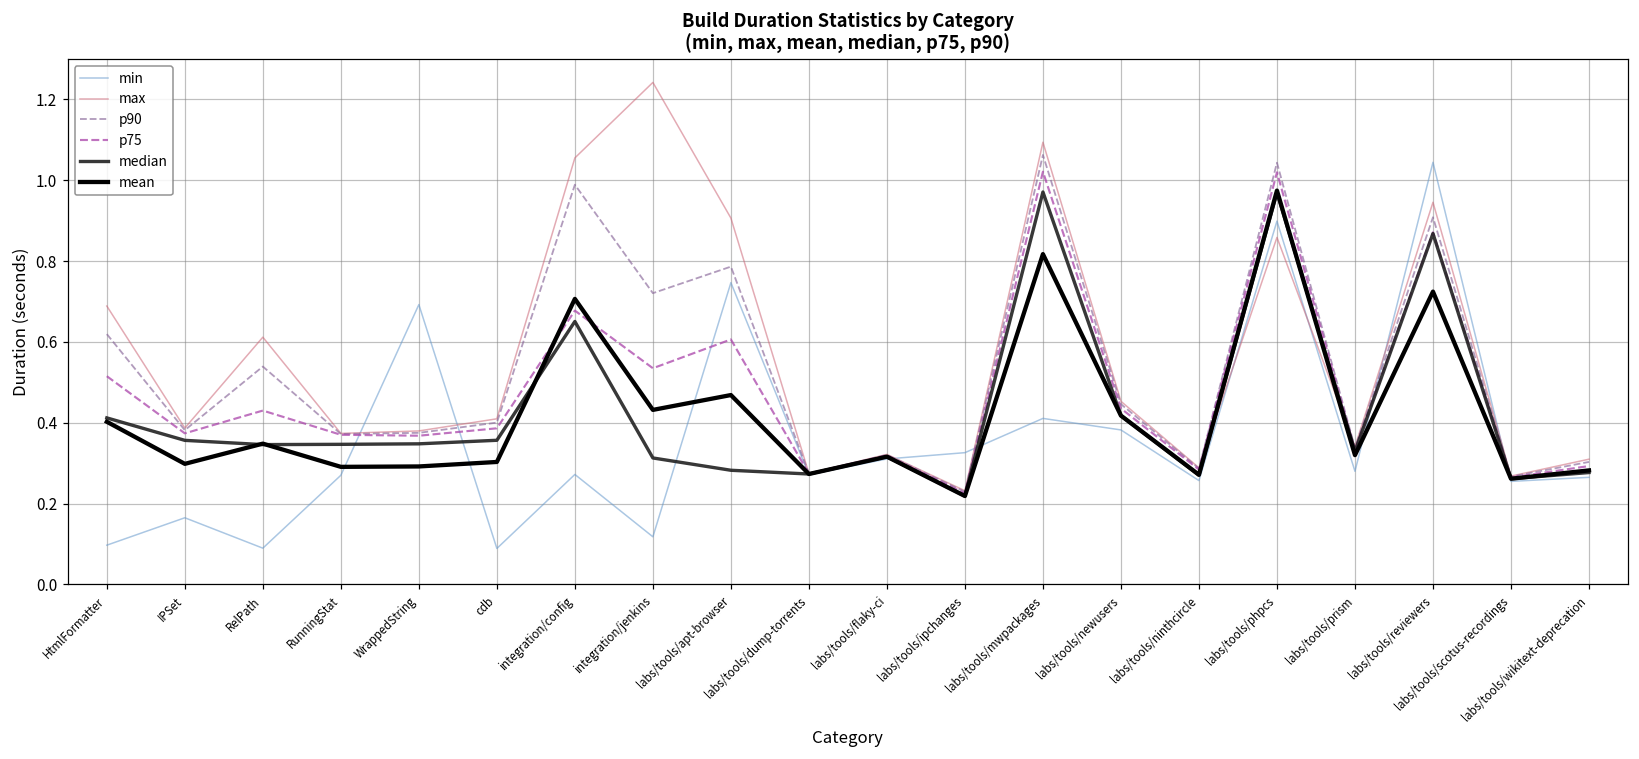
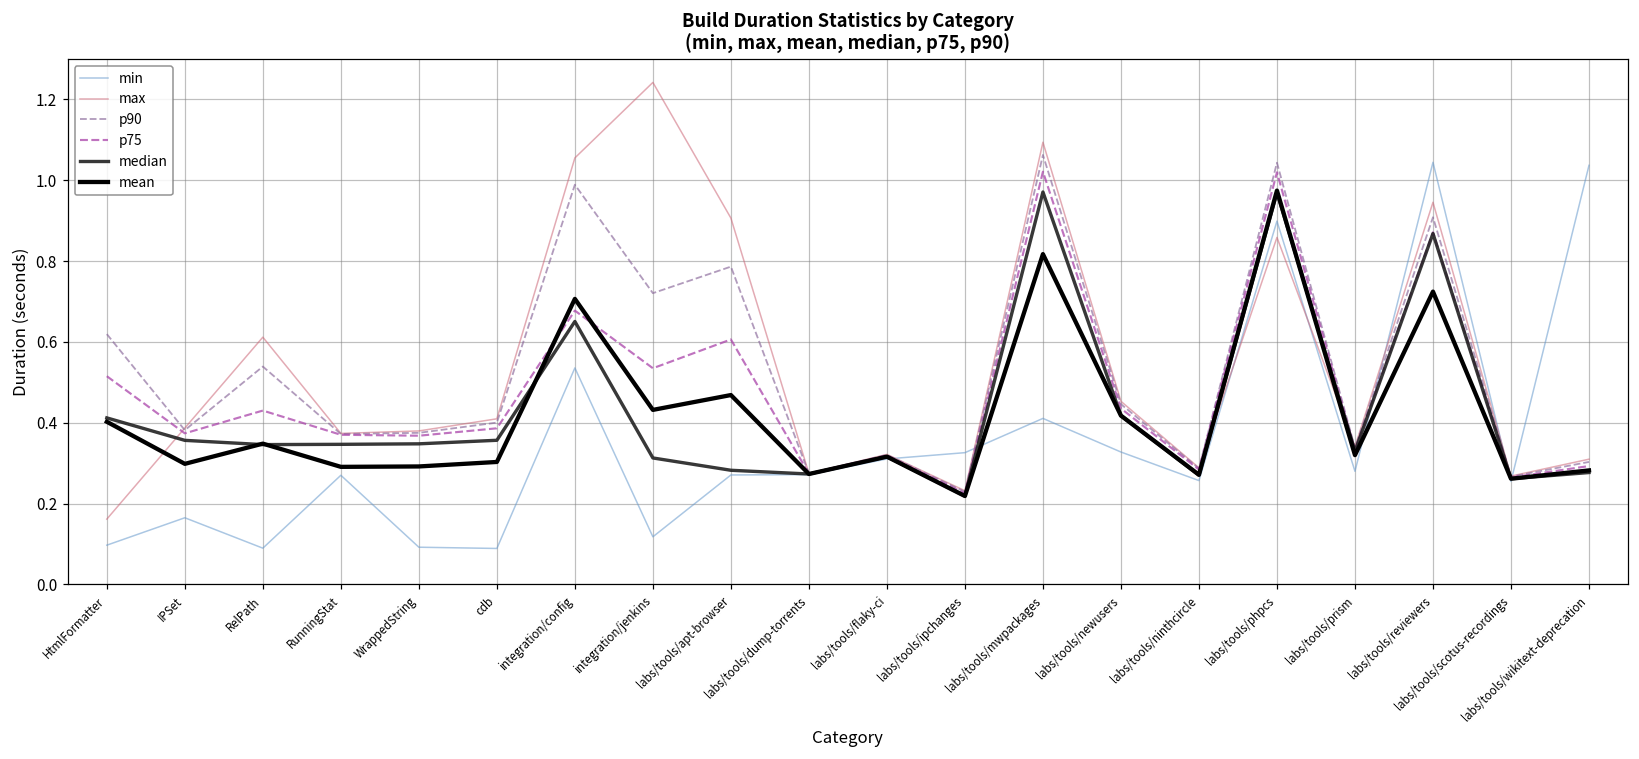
max, HtmlFormatter: 0.69 -> 0.16
min, WrappedString: 0.69 -> 0.09
min, integration/config: 0.27 -> 0.54
min, labs/tools/apt-browser: 0.75 -> 0.27
min, labs/tools/newusers: 0.38 -> 0.33
min, labs/tools/wikitext-deprecation: 0.26 -> 1.04
